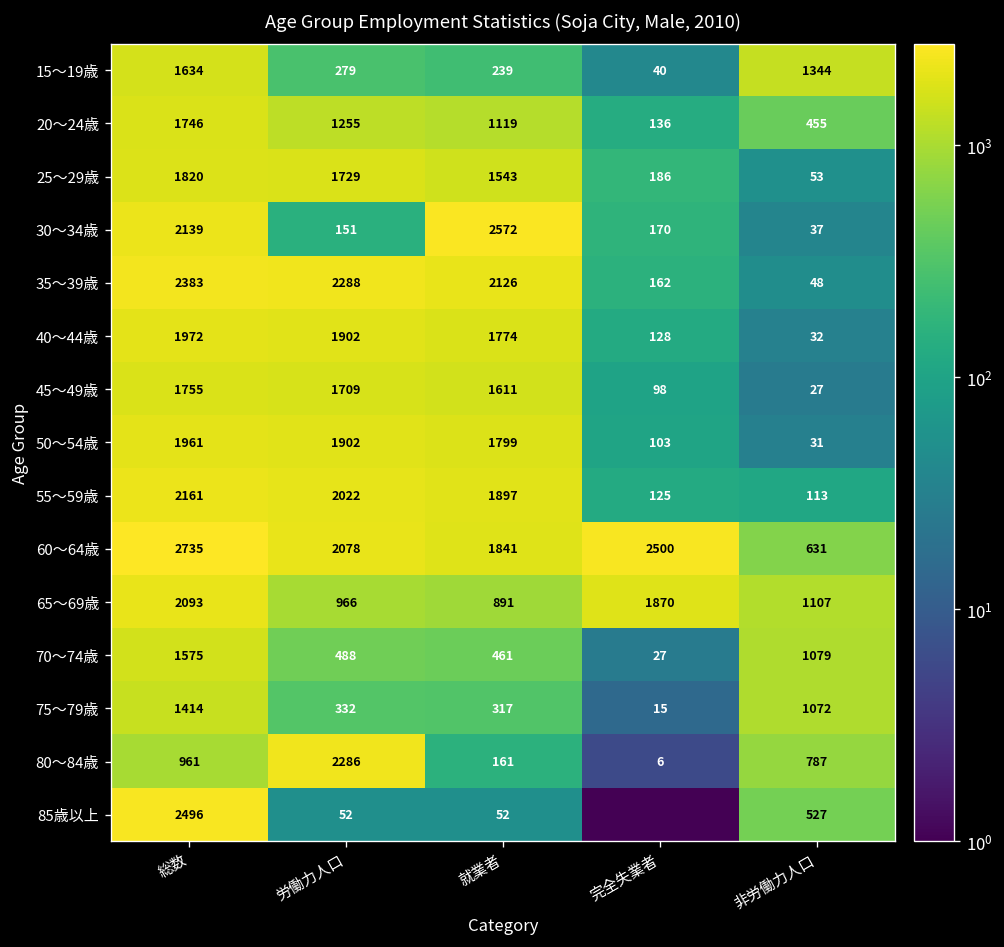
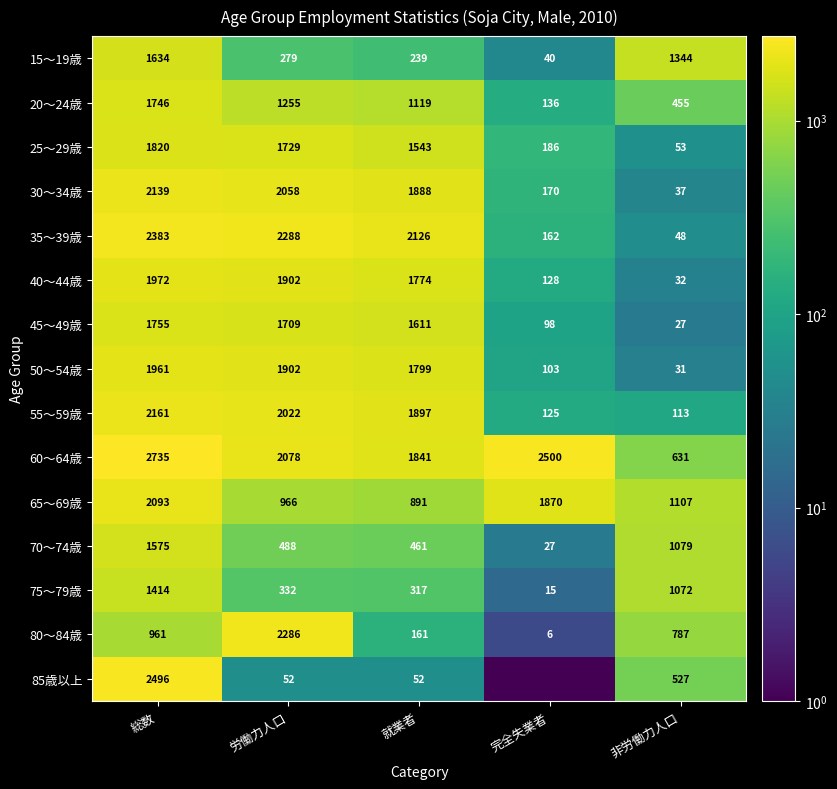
30～34歳, 労働力人口: 151 -> 2058
30～34歳, 就業者: 2572 -> 1888
